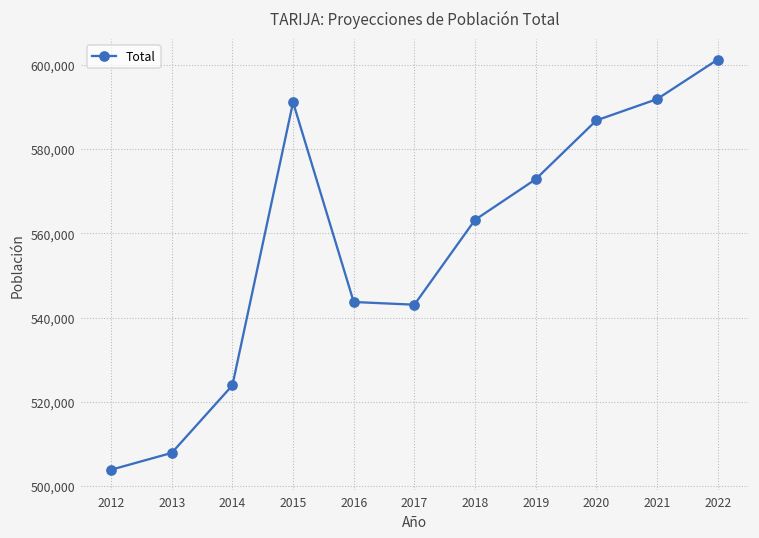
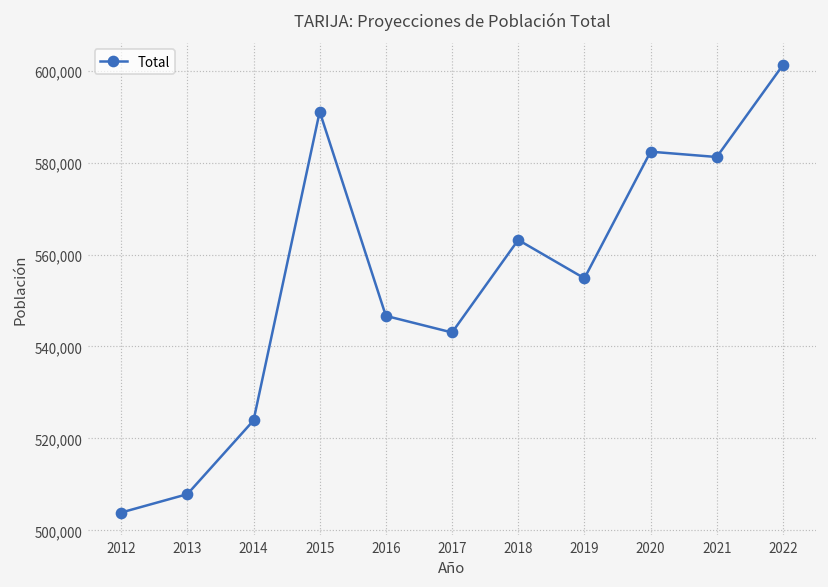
2016: 544,000 -> 547,000
2019: 573,000 -> 555,000
2020: 587,000 -> 582,000
2021: 592,000 -> 581,000
